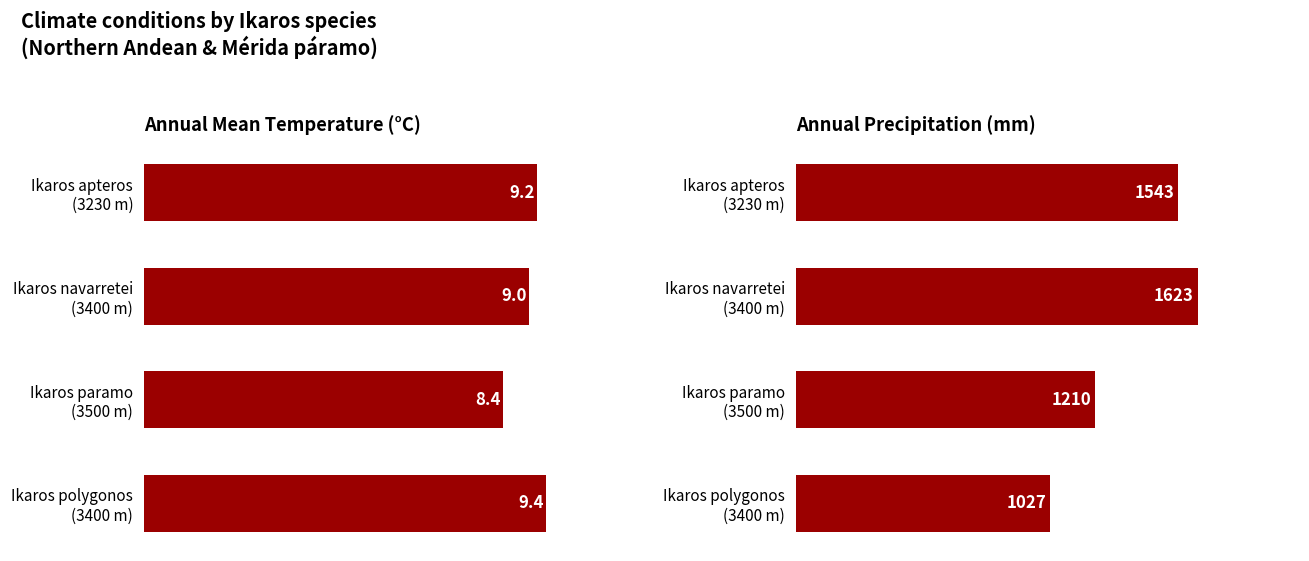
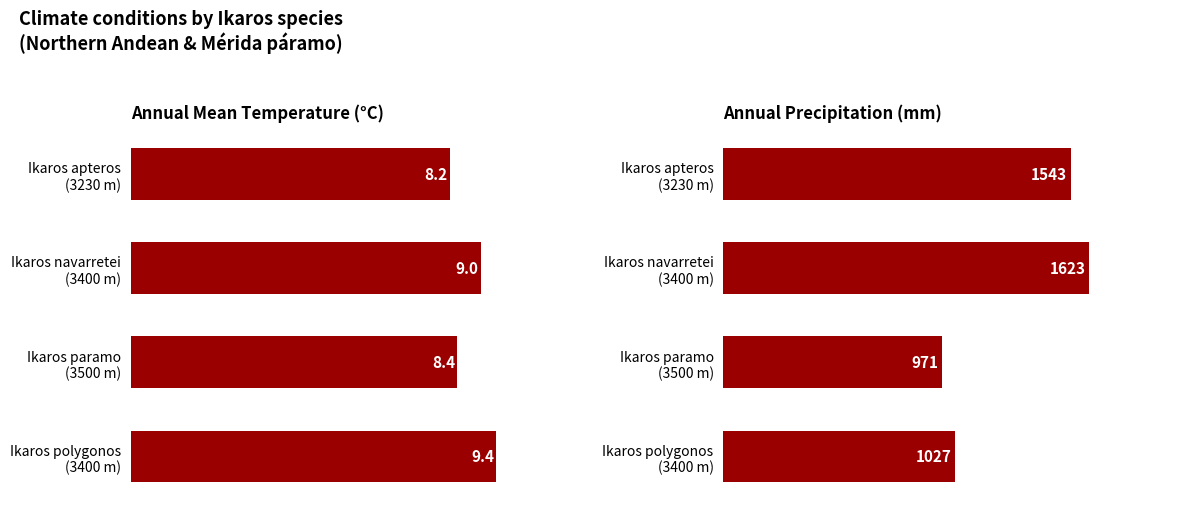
Annual Mean Temperature (°C), Ikaros apteros (3230 m): 9.2 -> 8.2
Annual Precipitation (mm), Ikaros paramo (3500 m): 1210 -> 971
